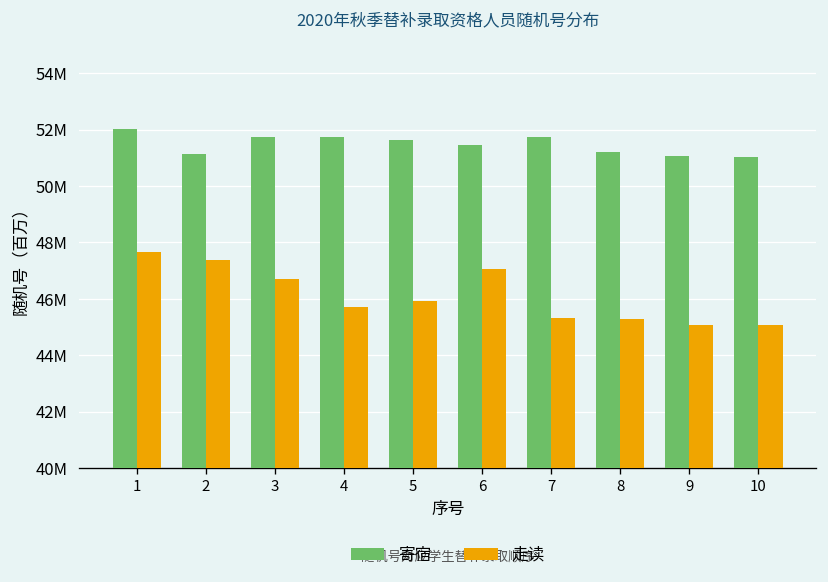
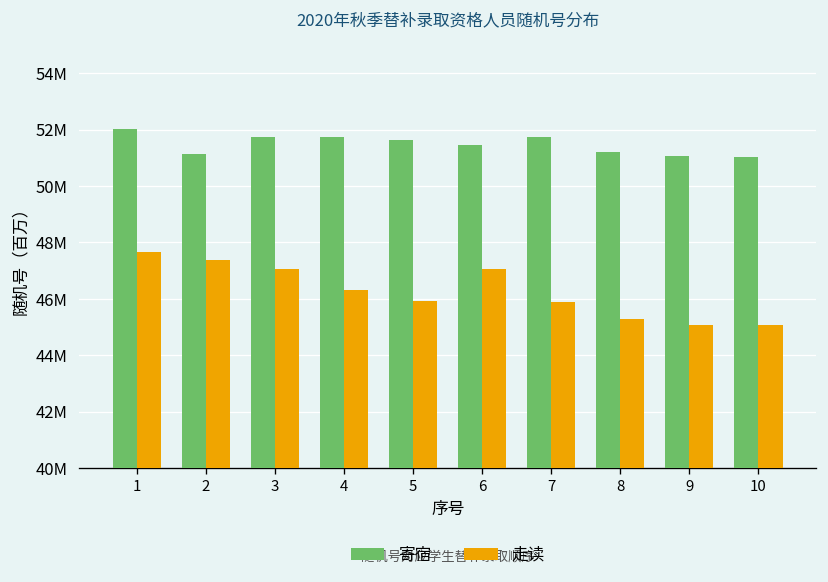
走读, 3: 46700000 -> 47100000
走读, 4: 45700000 -> 46300000
走读, 7: 45300000 -> 45900000
